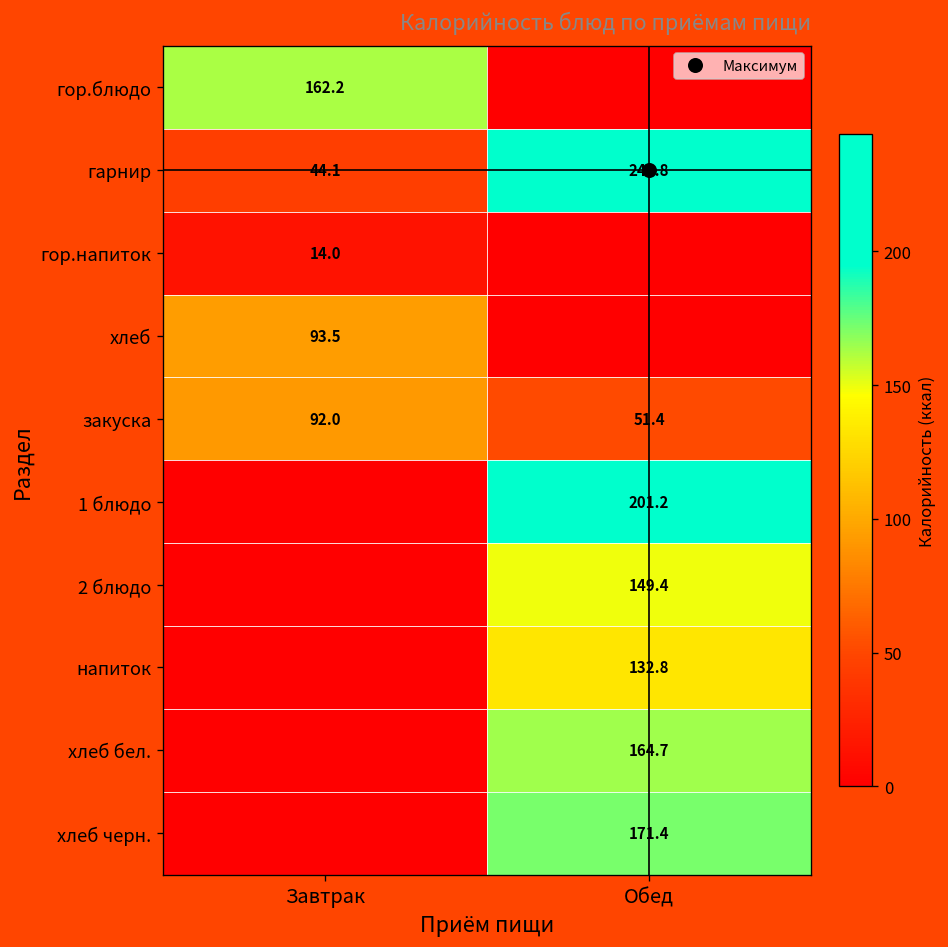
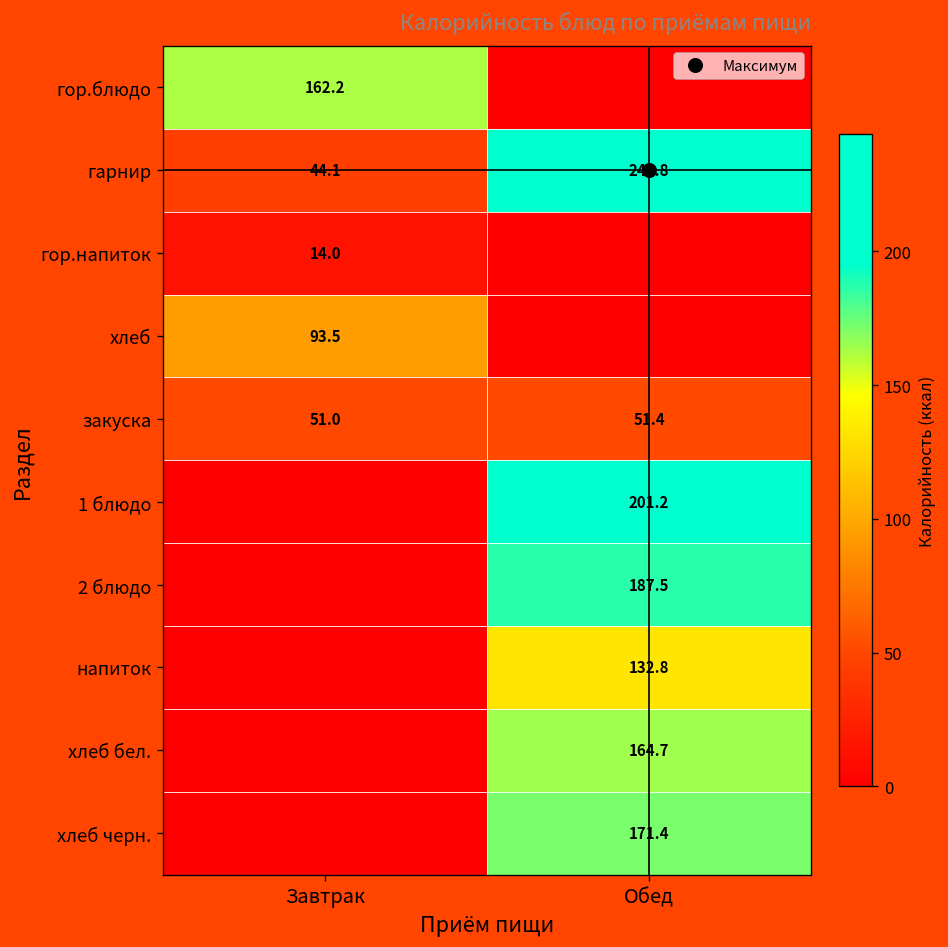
закуска, Завтрак: 92.0 -> 51.0
2 блюдо, Обед: 149.4 -> 187.5
